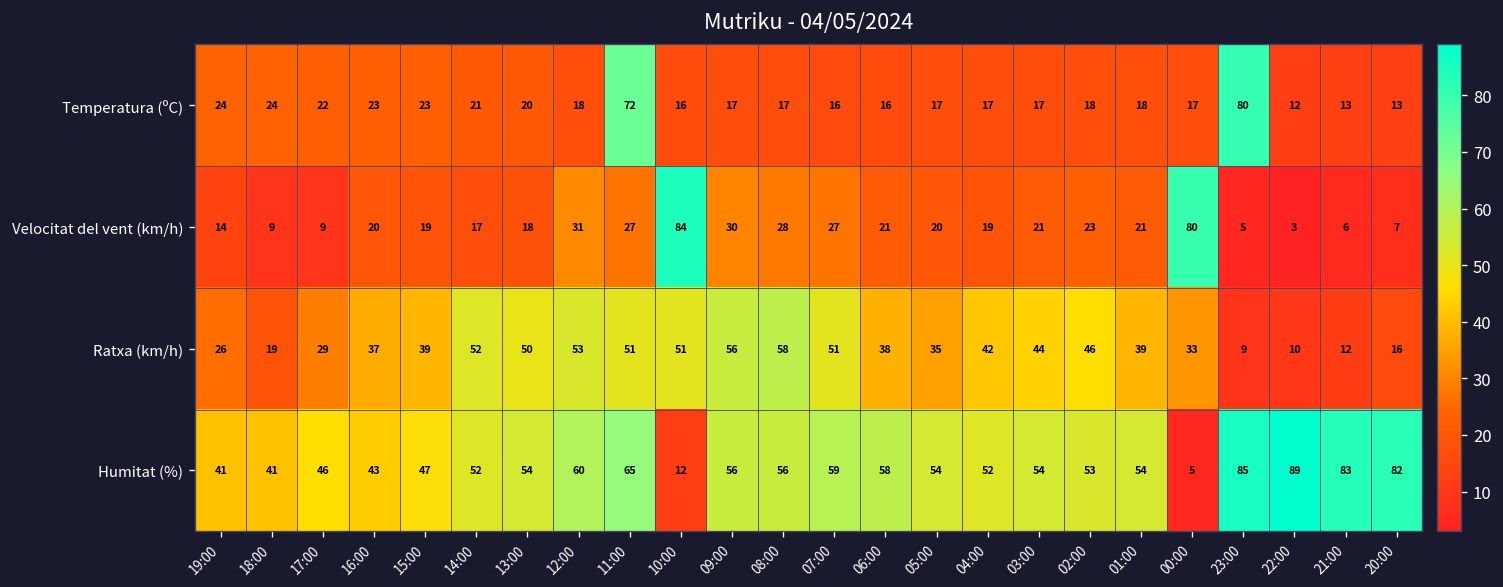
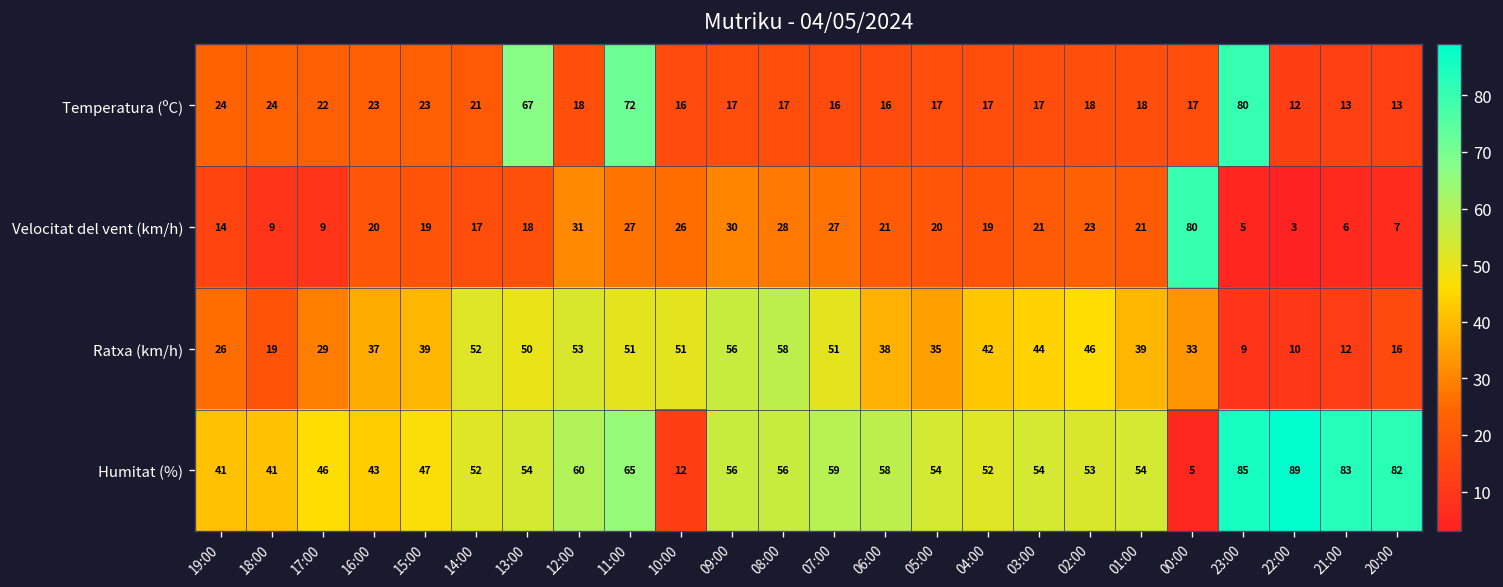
Temperatura (ºC), 13:00: 20 -> 67
Velocitat del vent (km/h), 10:00: 84 -> 26
